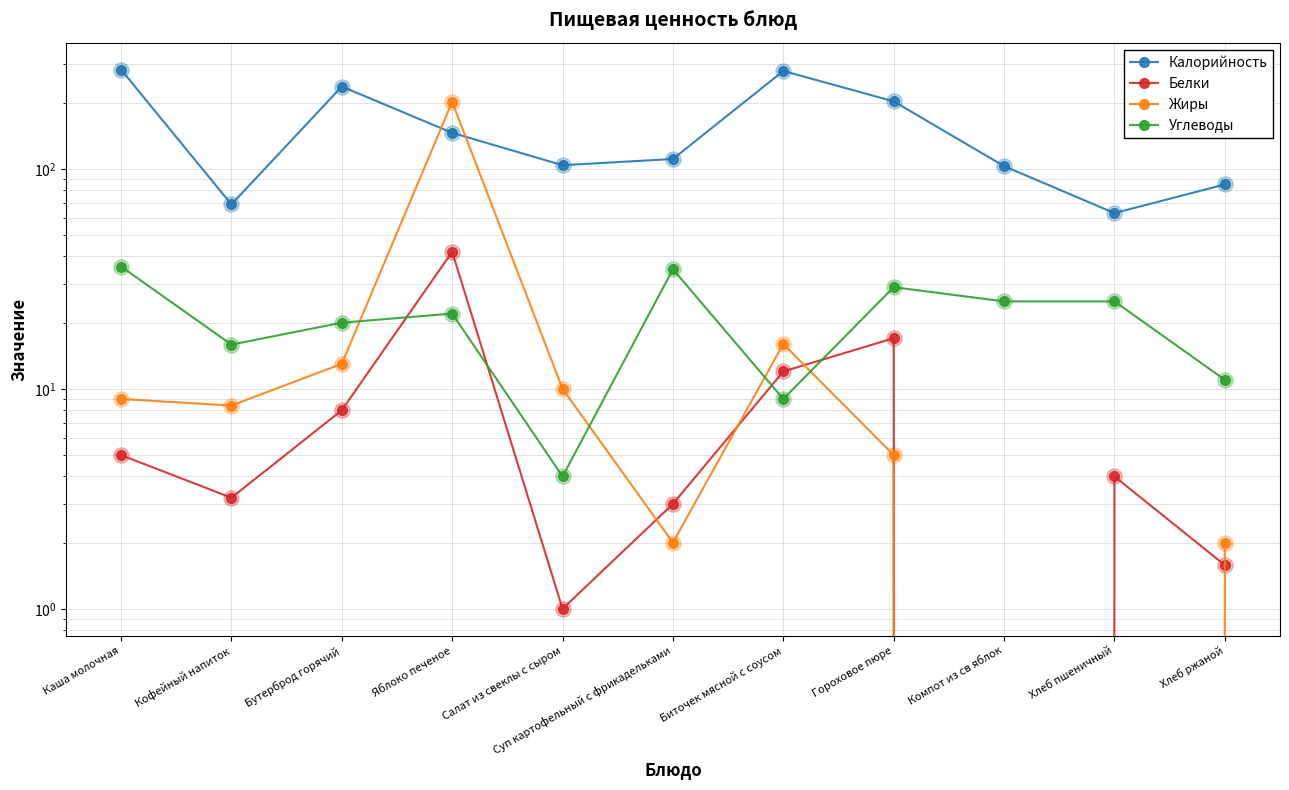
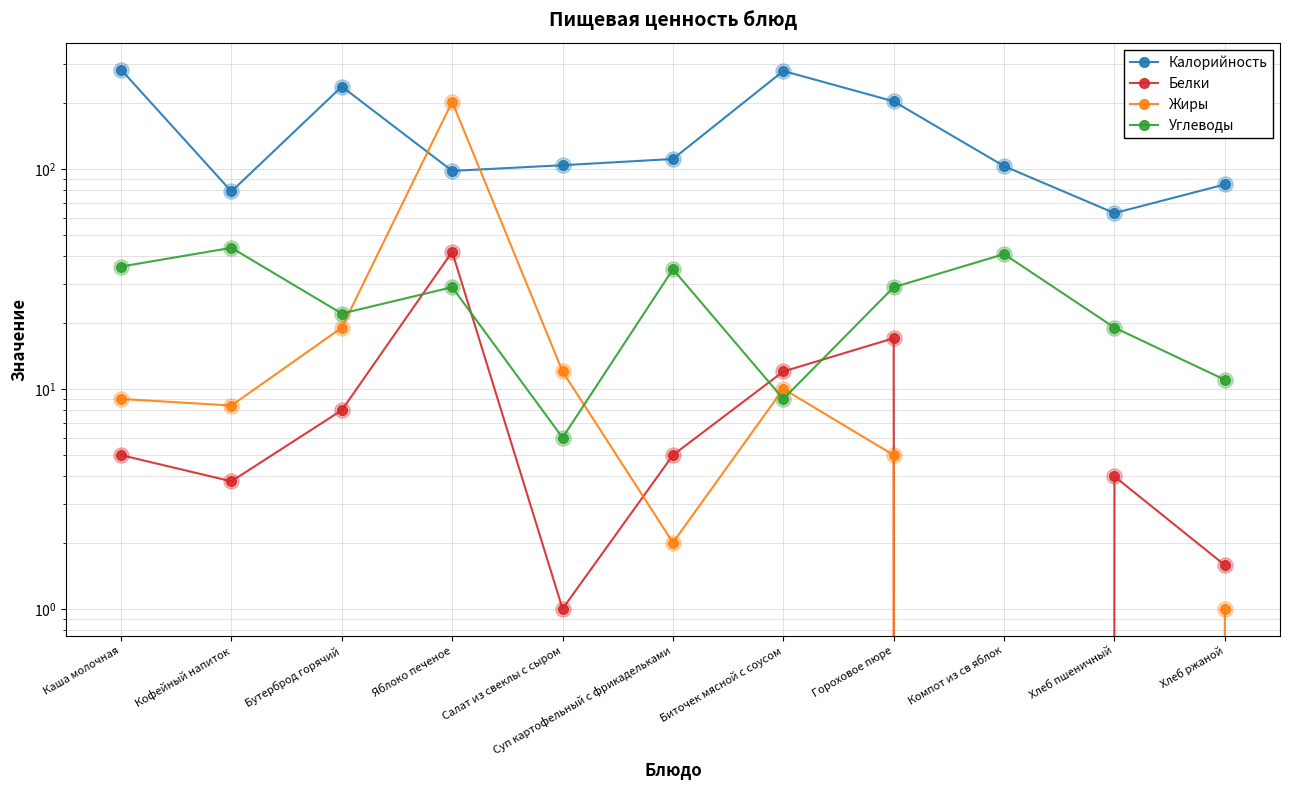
Калорийность, Кофейный напиток: 69 -> 79
Белки, Кофейный напиток: 3.2 -> 3.8
Углеводы, Кофейный напиток: 16 -> 44
Жиры, Бутерброд горячий: 13 -> 19
Углеводы, Бутерброд горячий: 20 -> 22
Калорийность, Яблоко печеное: 150 -> 100
Углеводы, Яблоко печеное: 22 -> 29
Жиры, Салат из свеклы с сыром: 10 -> 12
Углеводы, Салат из свеклы с сыром: 4 -> 6
Белки, Суп картофельный с фрикадельками: 3 -> 5
Жиры, Биточек мясной с соусом: 16 -> 10
Углеводы, Компот из св яблок: 25 -> 41
Углеводы, Хлеб пшеничный: 25 -> 19
Жиры, Хлеб ржаной: 2 -> 1
